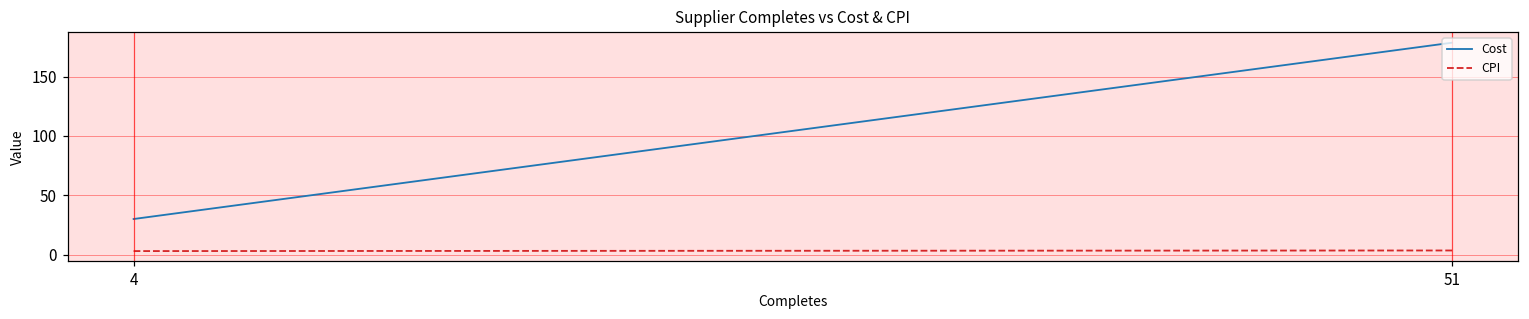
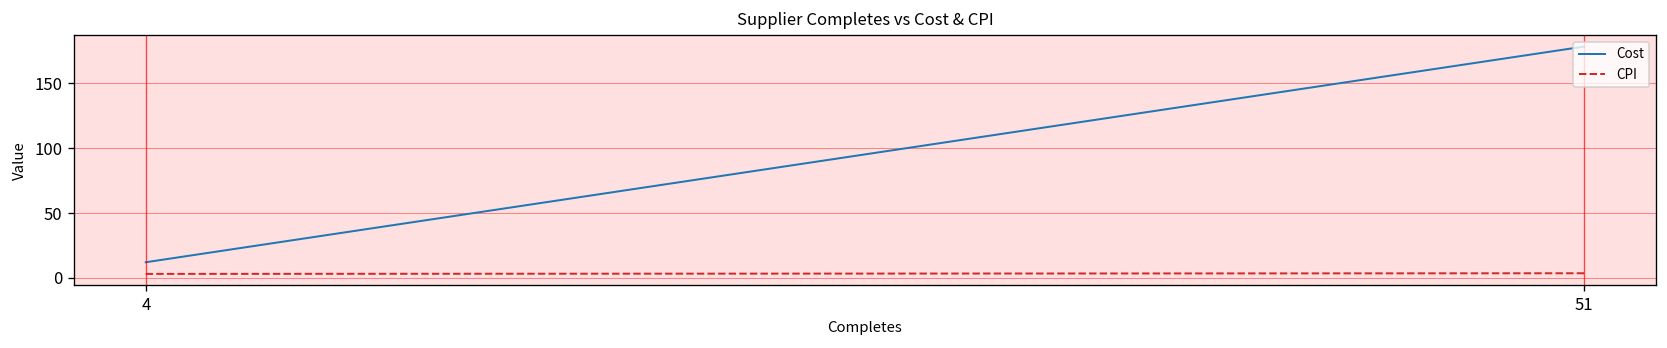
Cost, 4: 30 -> 12
